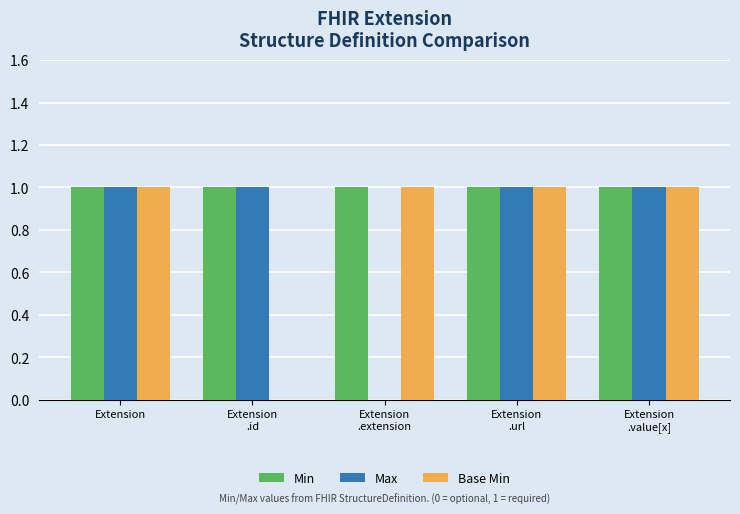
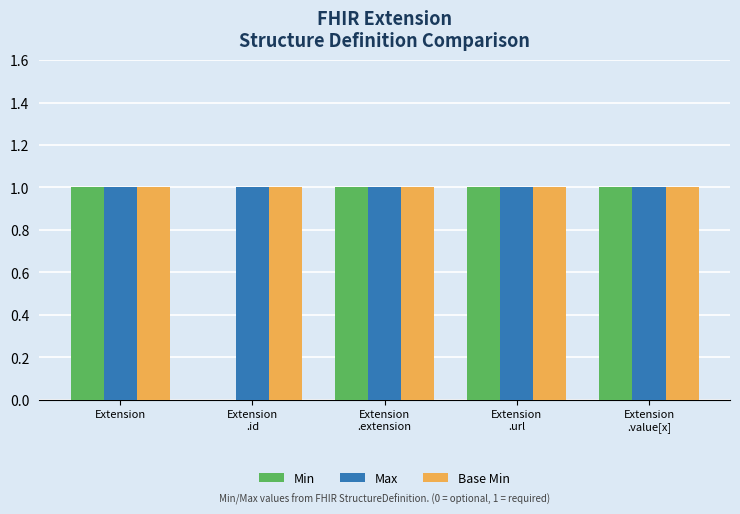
Min, Extension .id: 1 -> 0
Base Min, Extension .id: 0 -> 1
Max, Extension .extension: 0 -> 1
